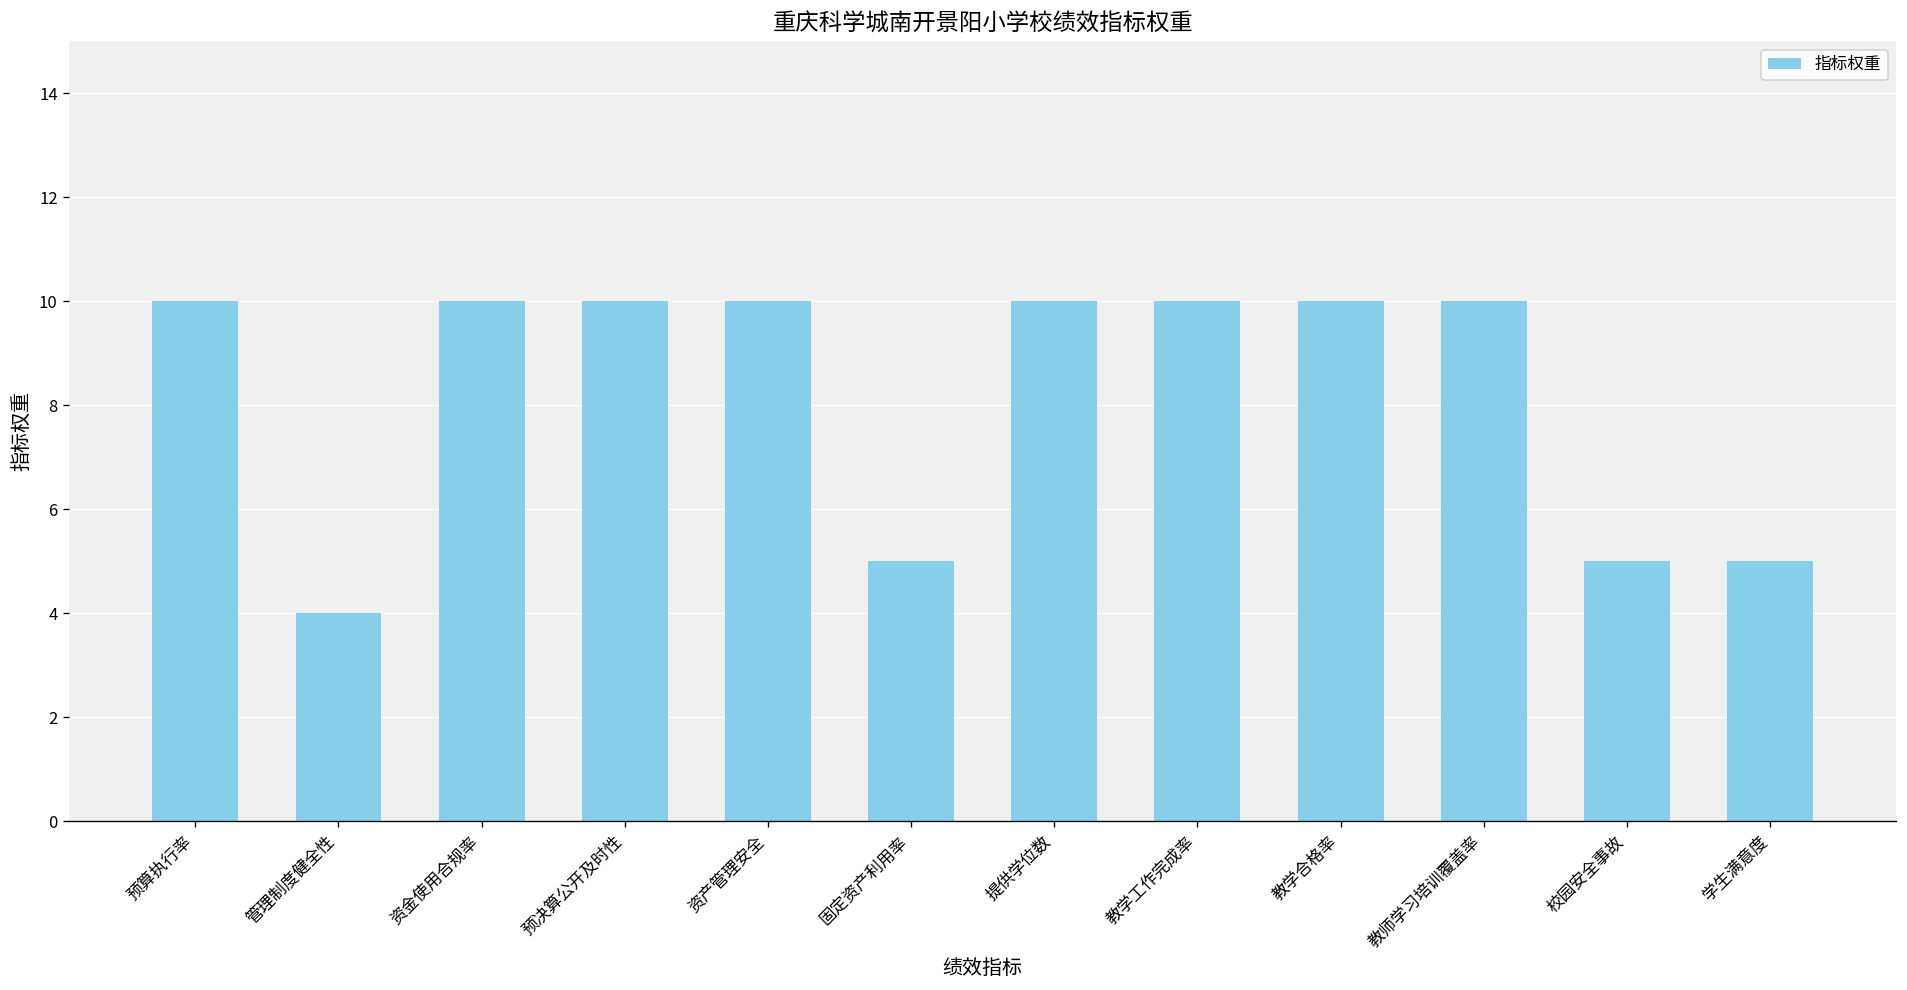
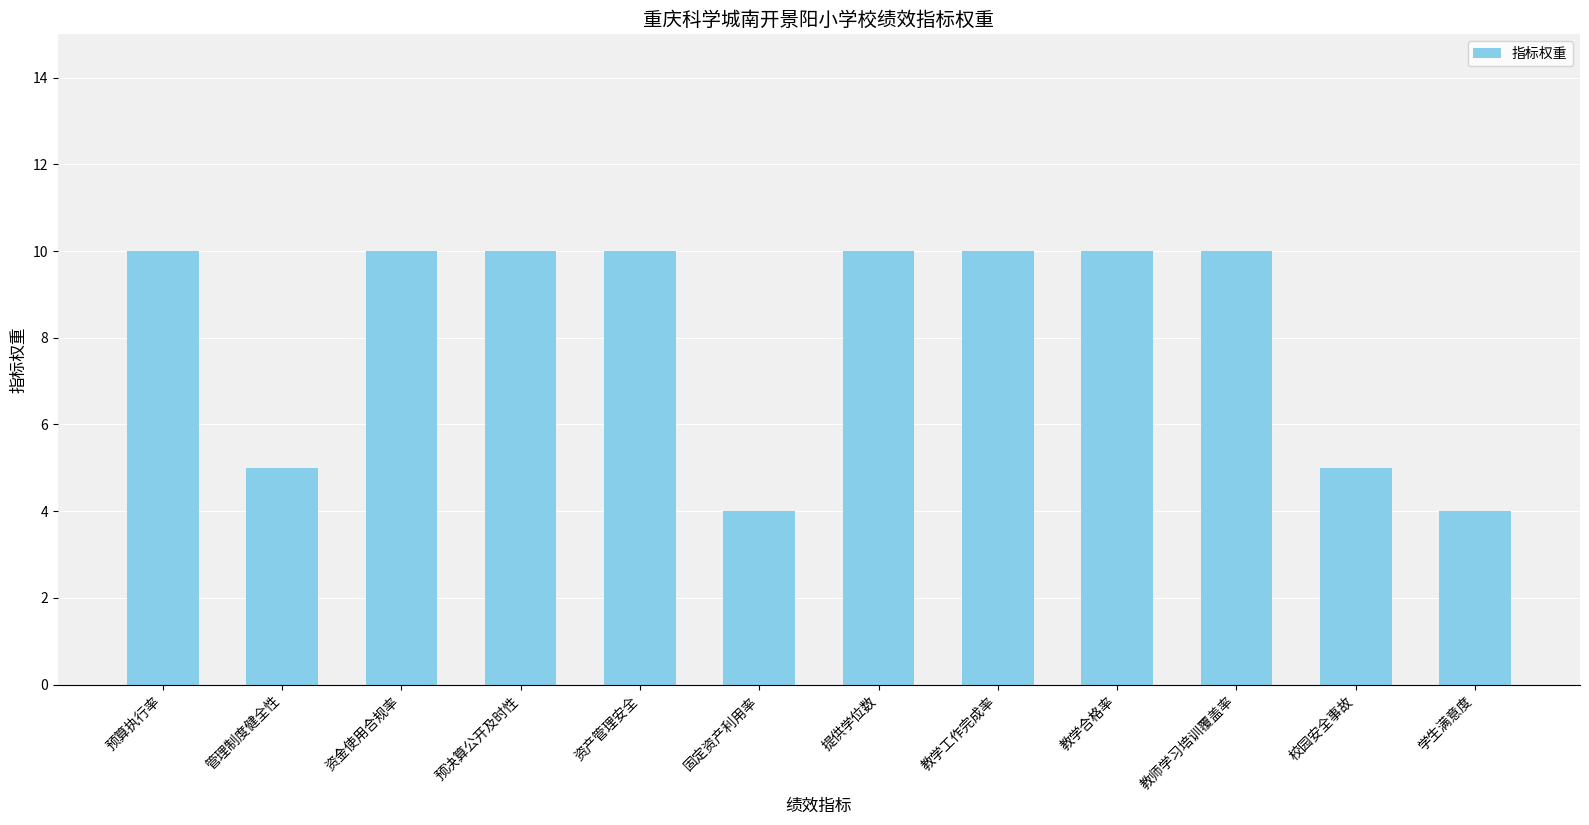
管理制度健全性: 4 -> 5
固定资产利用率: 5 -> 4
学生满意度: 5 -> 4
